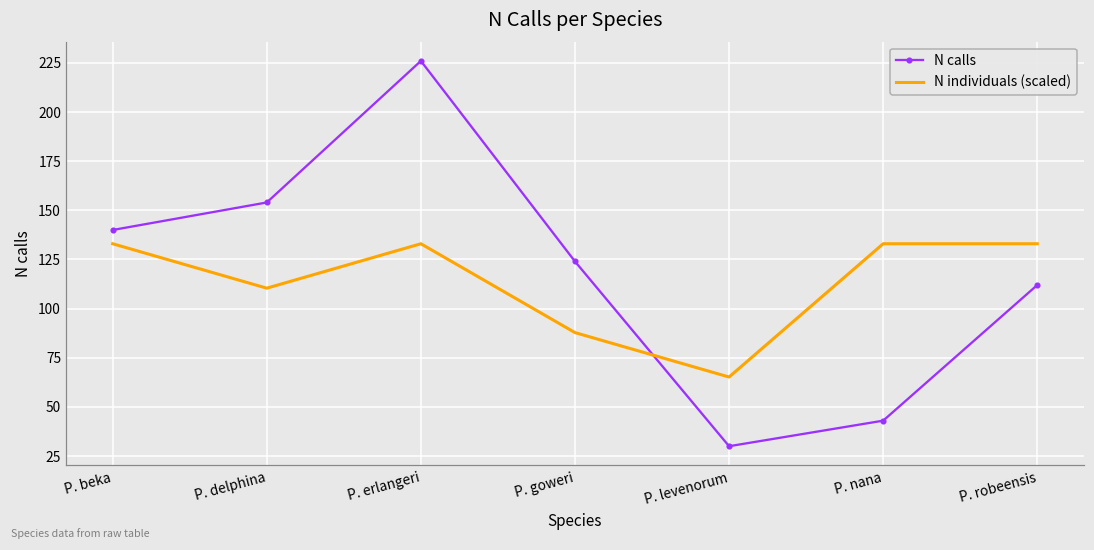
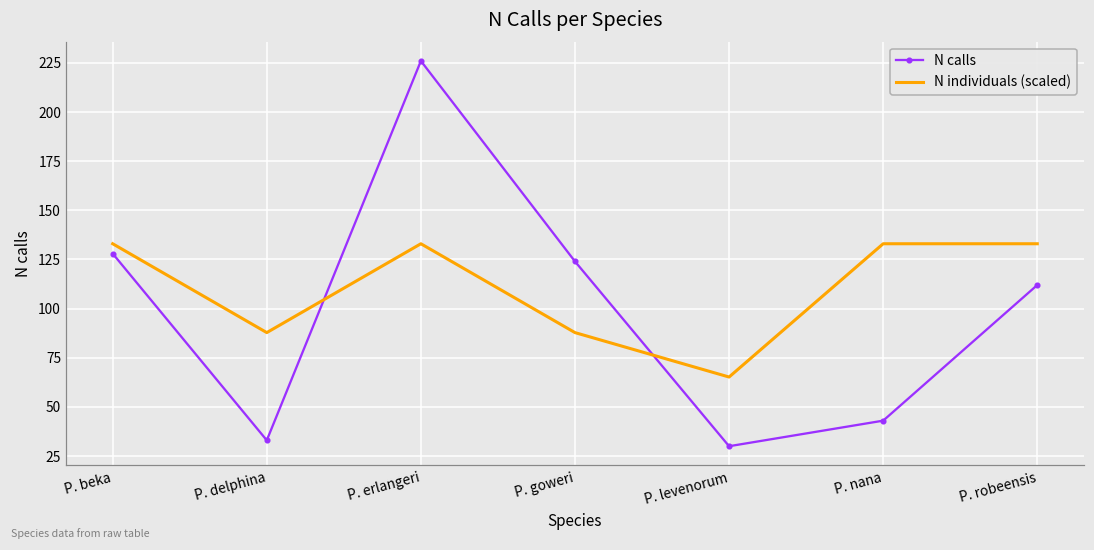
N calls, P. beka: 140 -> 128
N calls, P. delphina: 154 -> 33
N individuals (scaled), P. delphina: 110 -> 88
